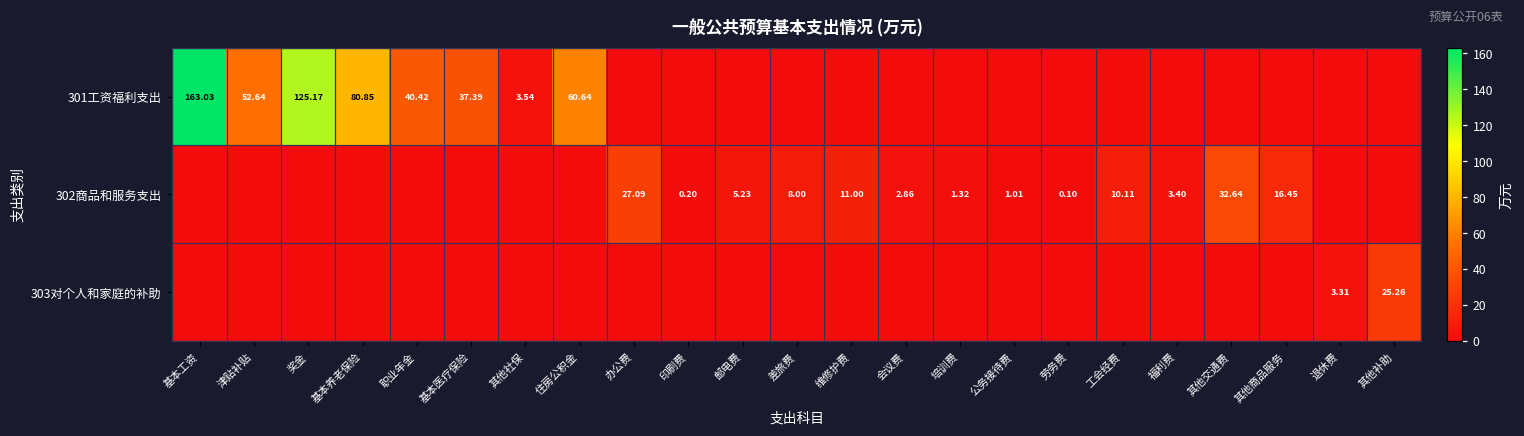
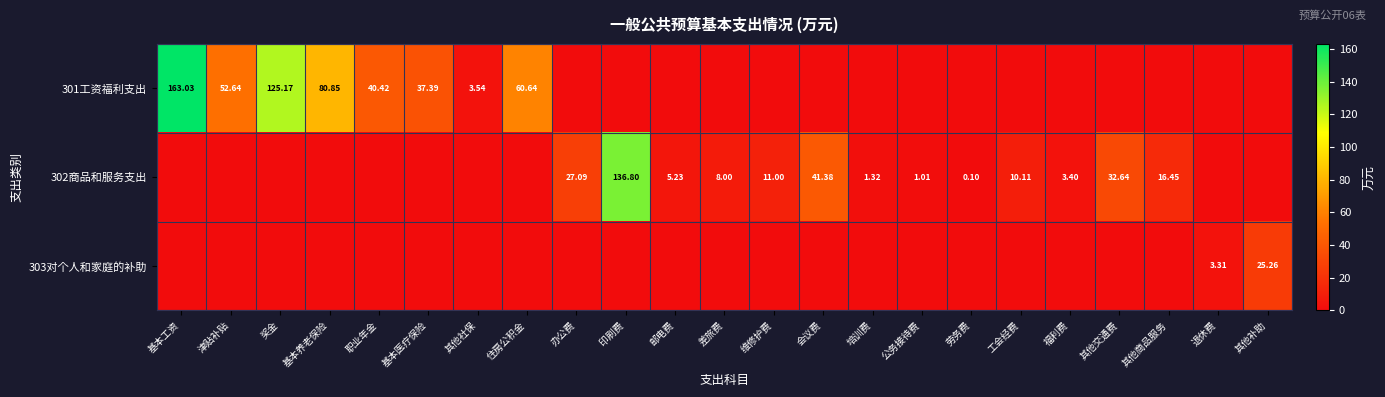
302商品和服务支出, 印刷费: 0.20 -> 136.80
302商品和服务支出, 会议费: 2.86 -> 41.38
